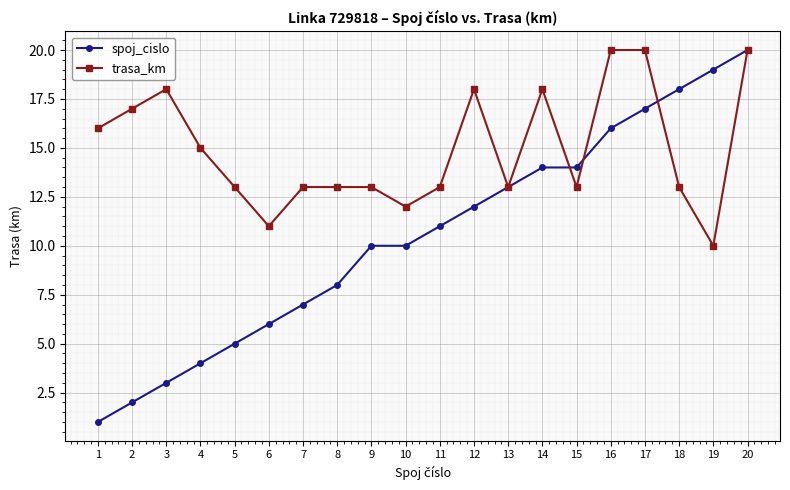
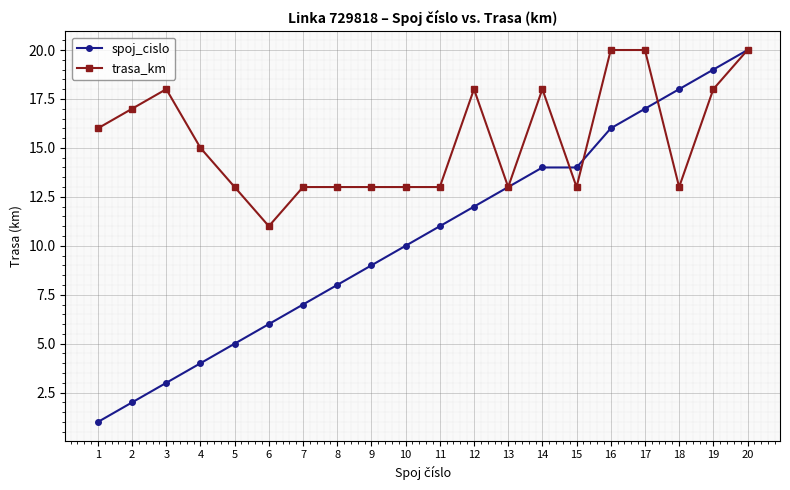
spoj_cislo, 9: 10 -> 9
trasa_km, 10: 12 -> 13
trasa_km, 19: 10 -> 18
